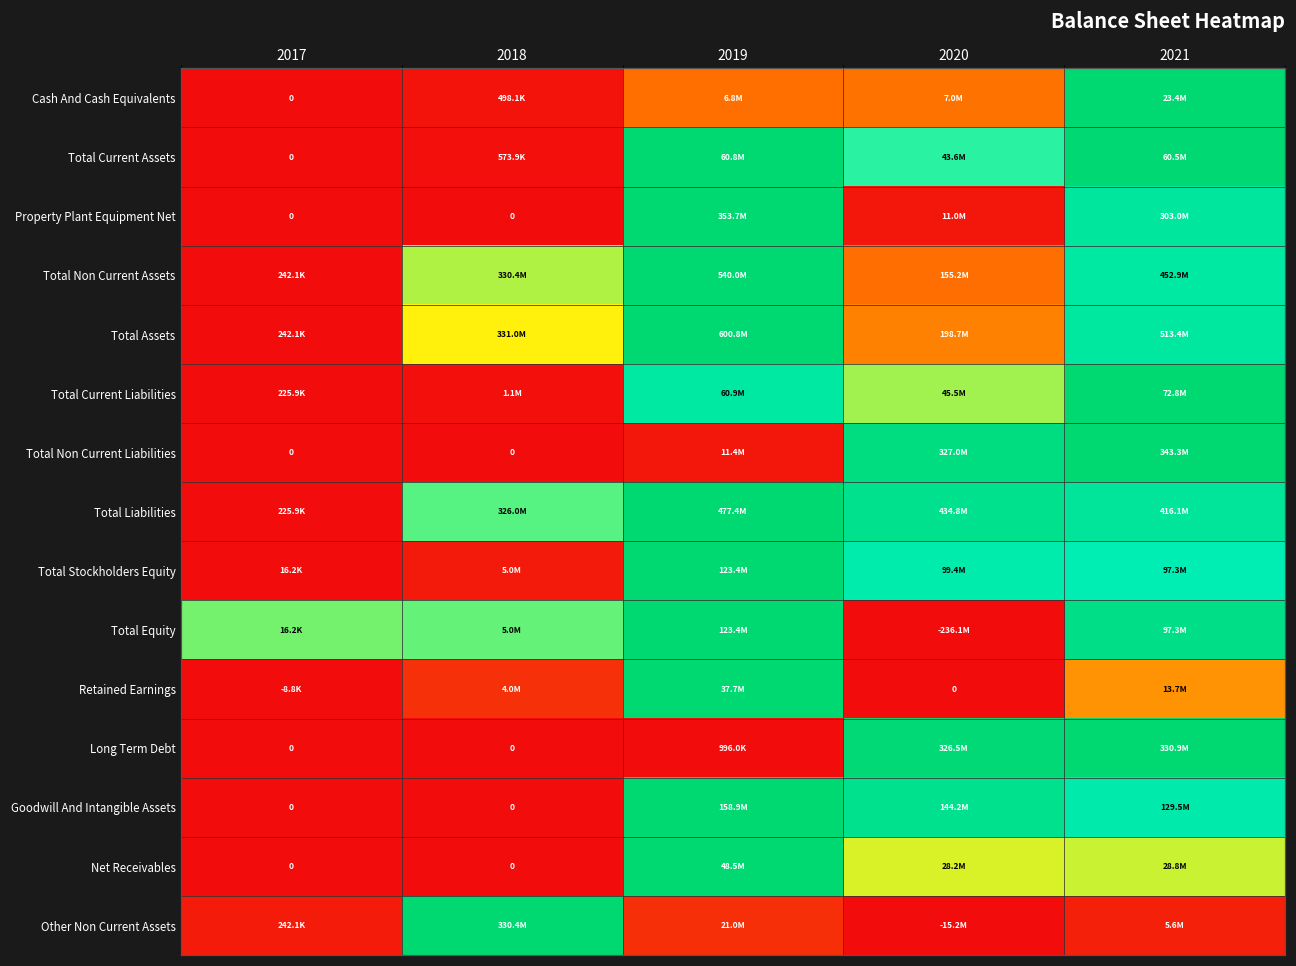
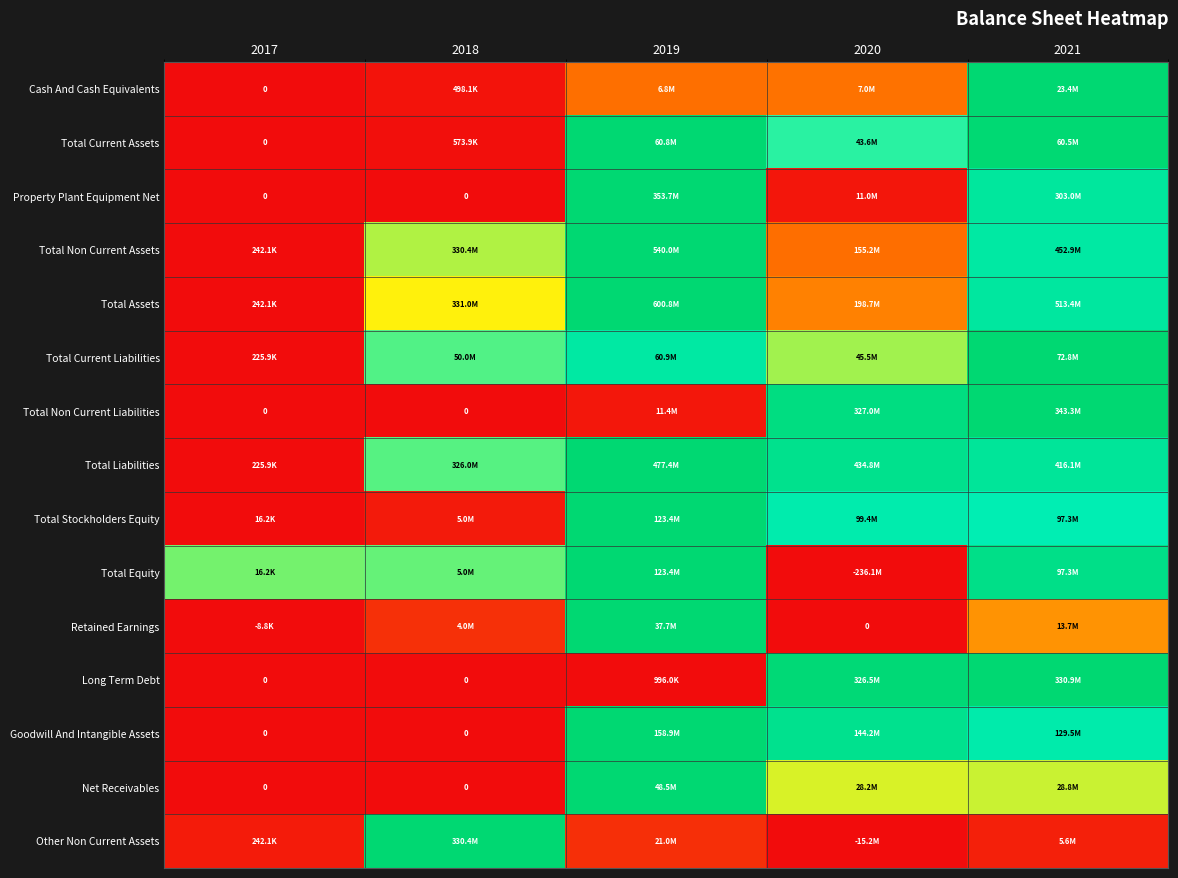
Total Current Liabilities, 2018: 1.1M -> 50.0M
